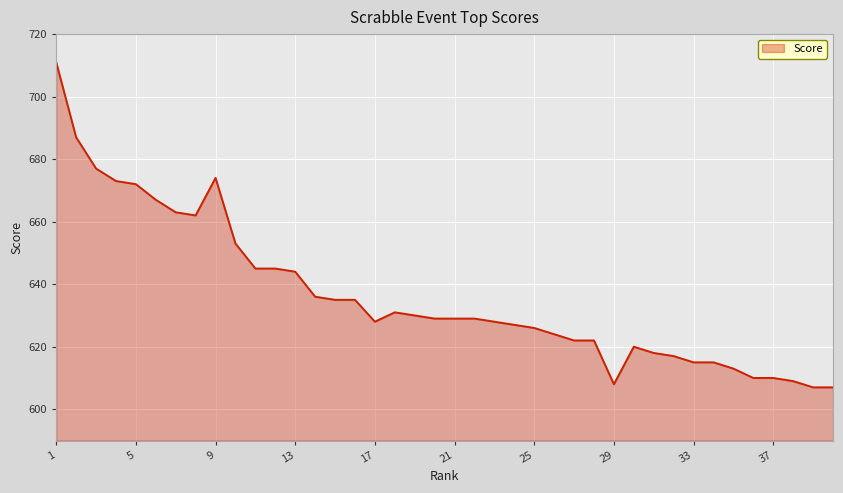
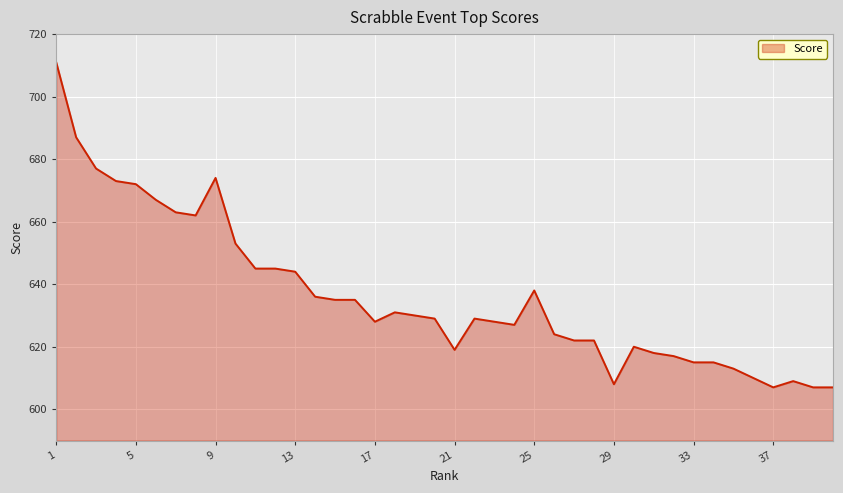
21: 629 -> 619
25: 626 -> 638
37: 610 -> 607
